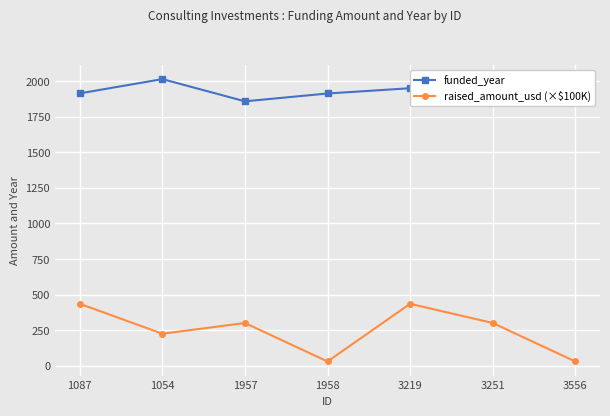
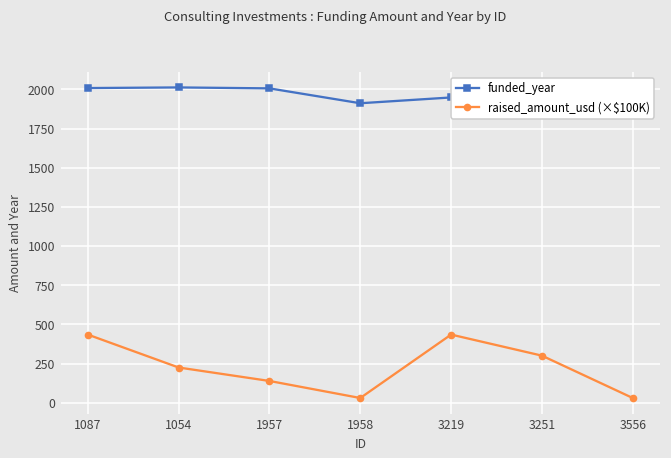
funded_year, 1087: 1910 -> 2010
funded_year, 1957: 1860 -> 2010
raised_amount_usd (×$100K), 1957: 300 -> 140
